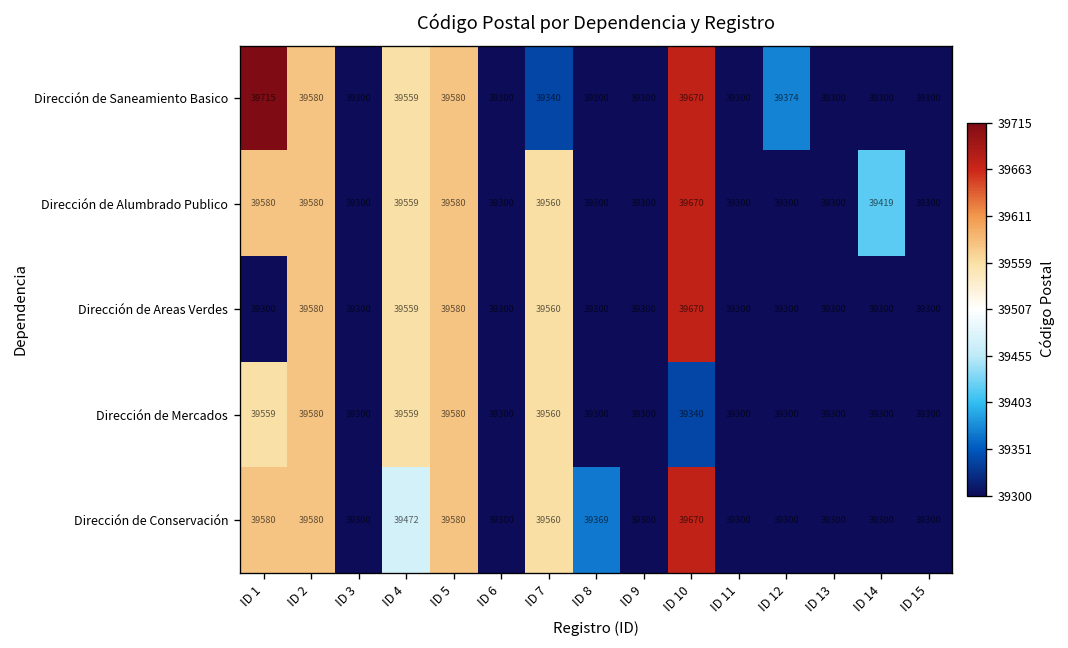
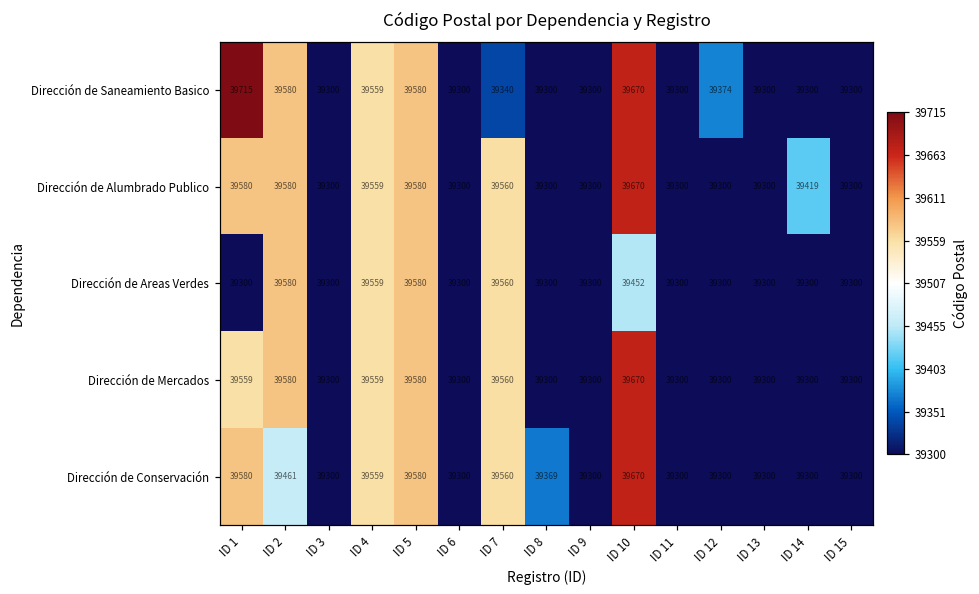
Dirección de Areas Verdes, ID 10: 39670 -> 39452
Dirección de Mercados, ID 10: 39340 -> 39670
Dirección de Conservación, ID 2: 39580 -> 39461
Dirección de Conservación, ID 4: 39472 -> 39559
